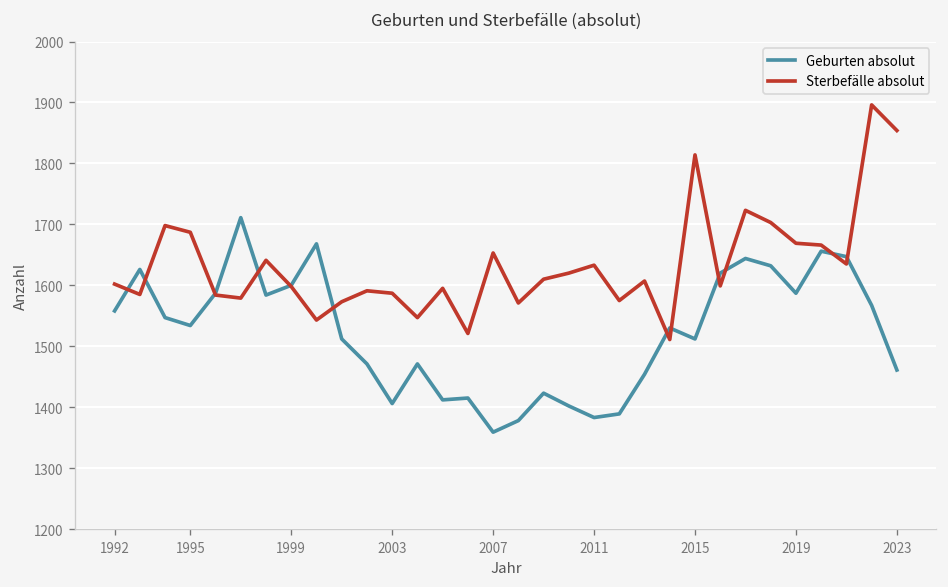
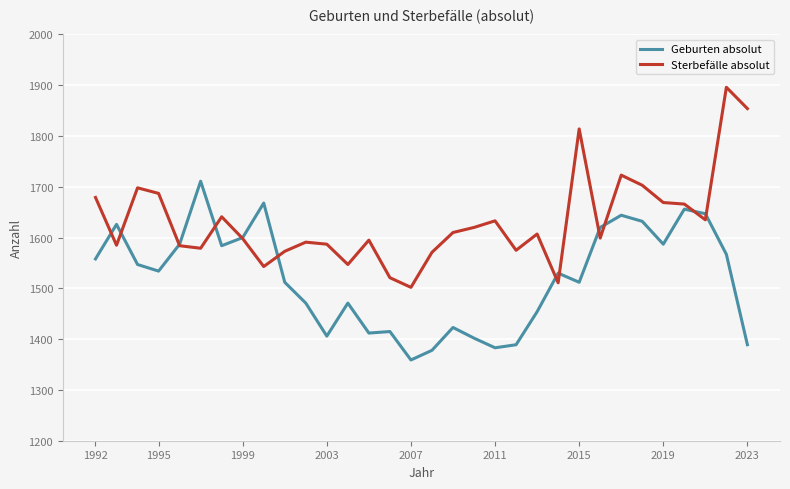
Sterbefälle absolut, 1992: 1600 -> 1680
Sterbefälle absolut, 2007: 1650 -> 1500
Geburten absolut, 2023: 1460 -> 1390
